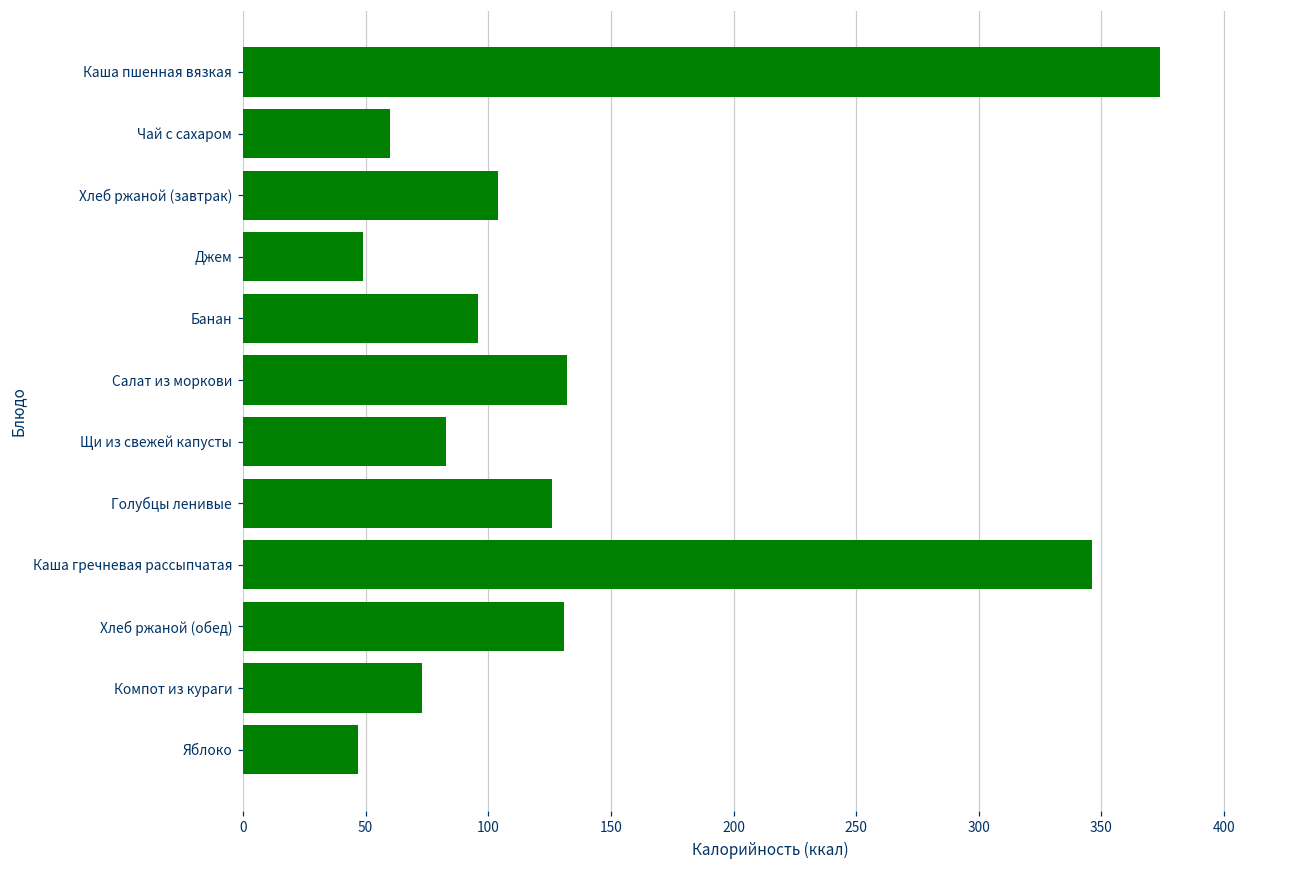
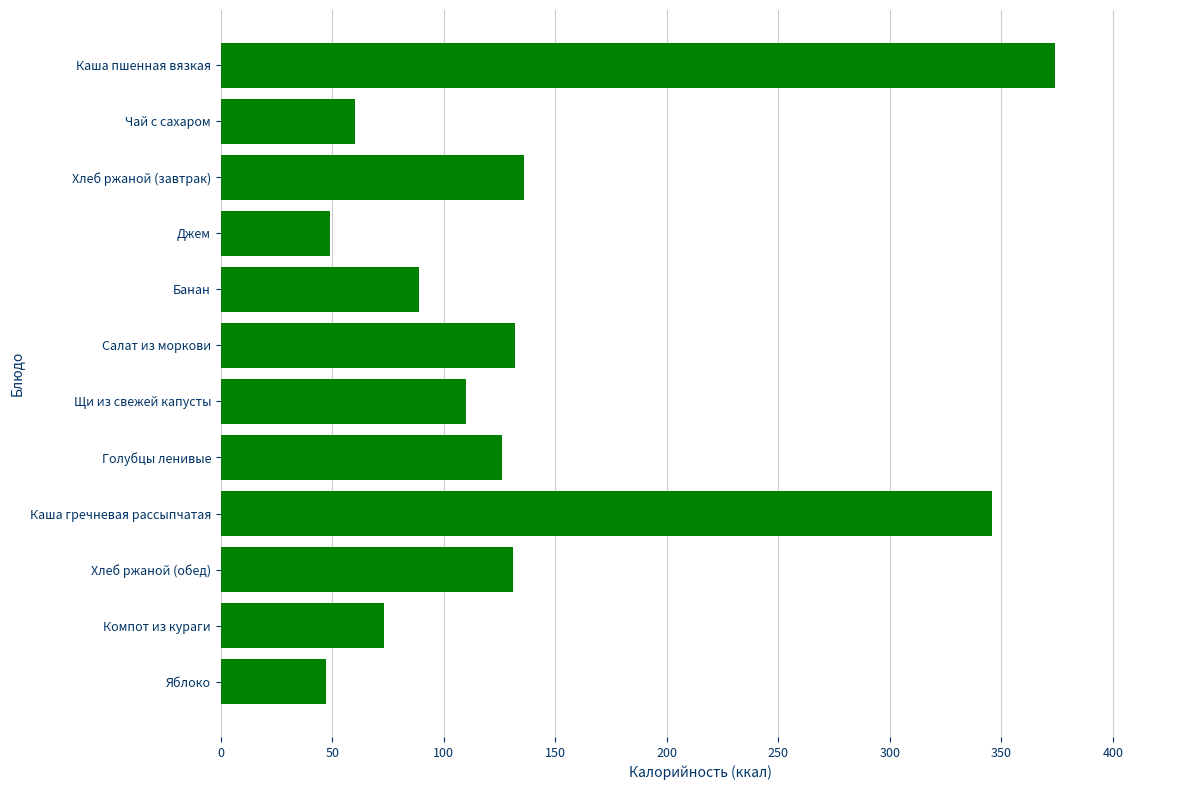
Хлеб ржаной (завтрак): 104 -> 136
Банан: 96 -> 89
Щи из свежей капусты: 83 -> 110
